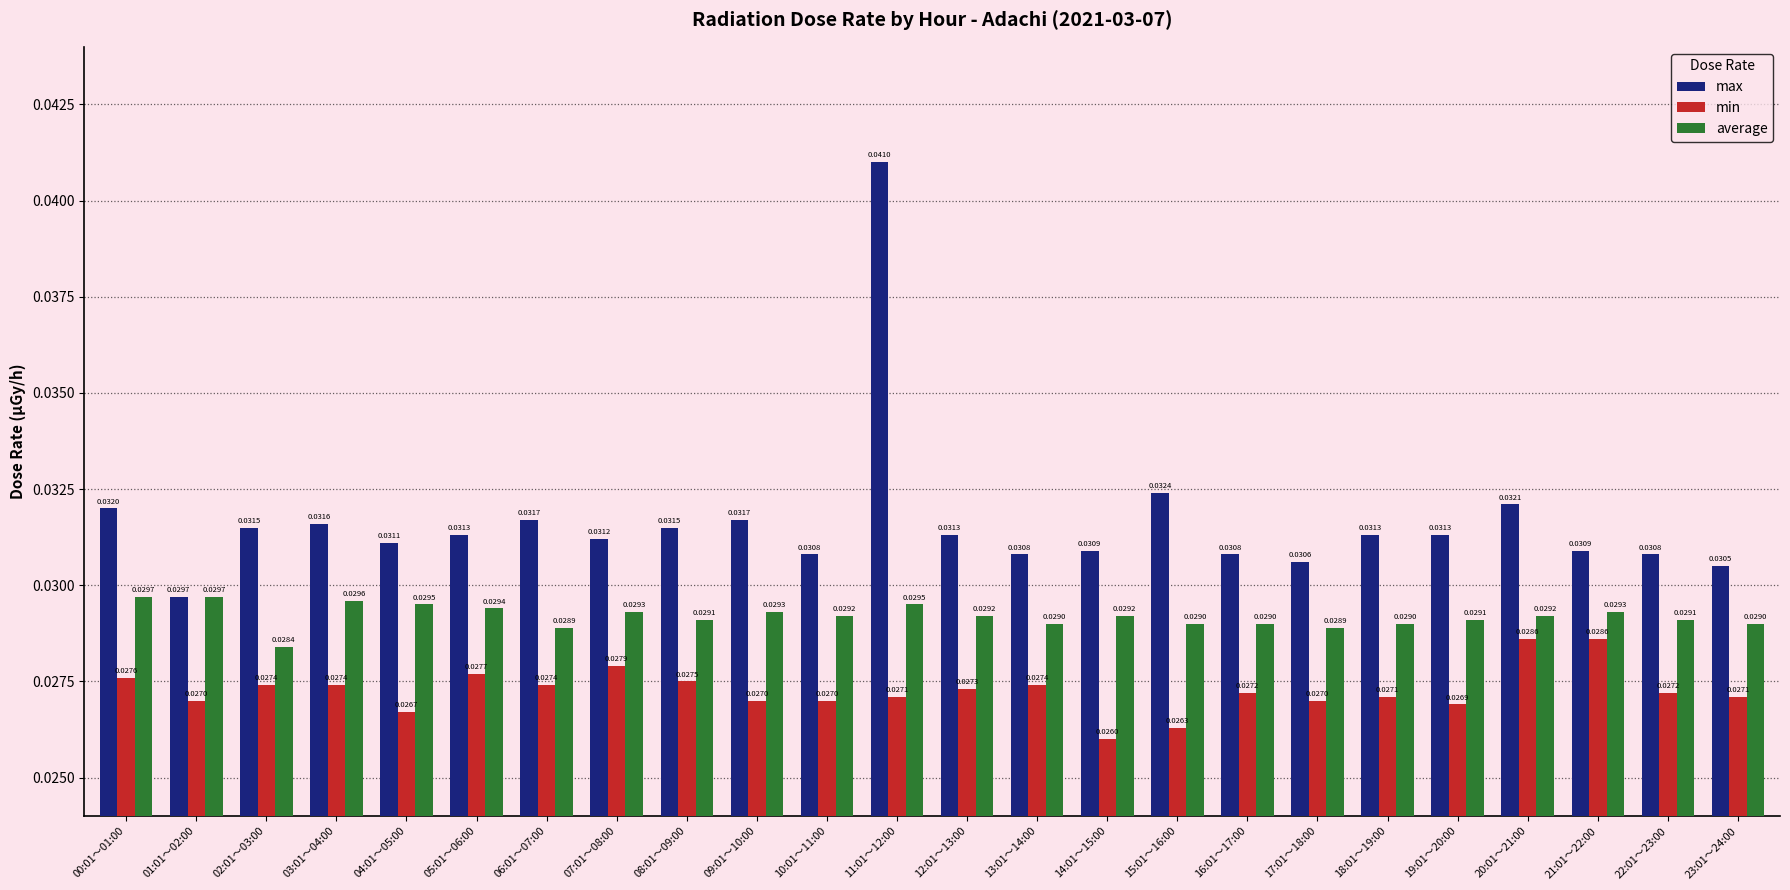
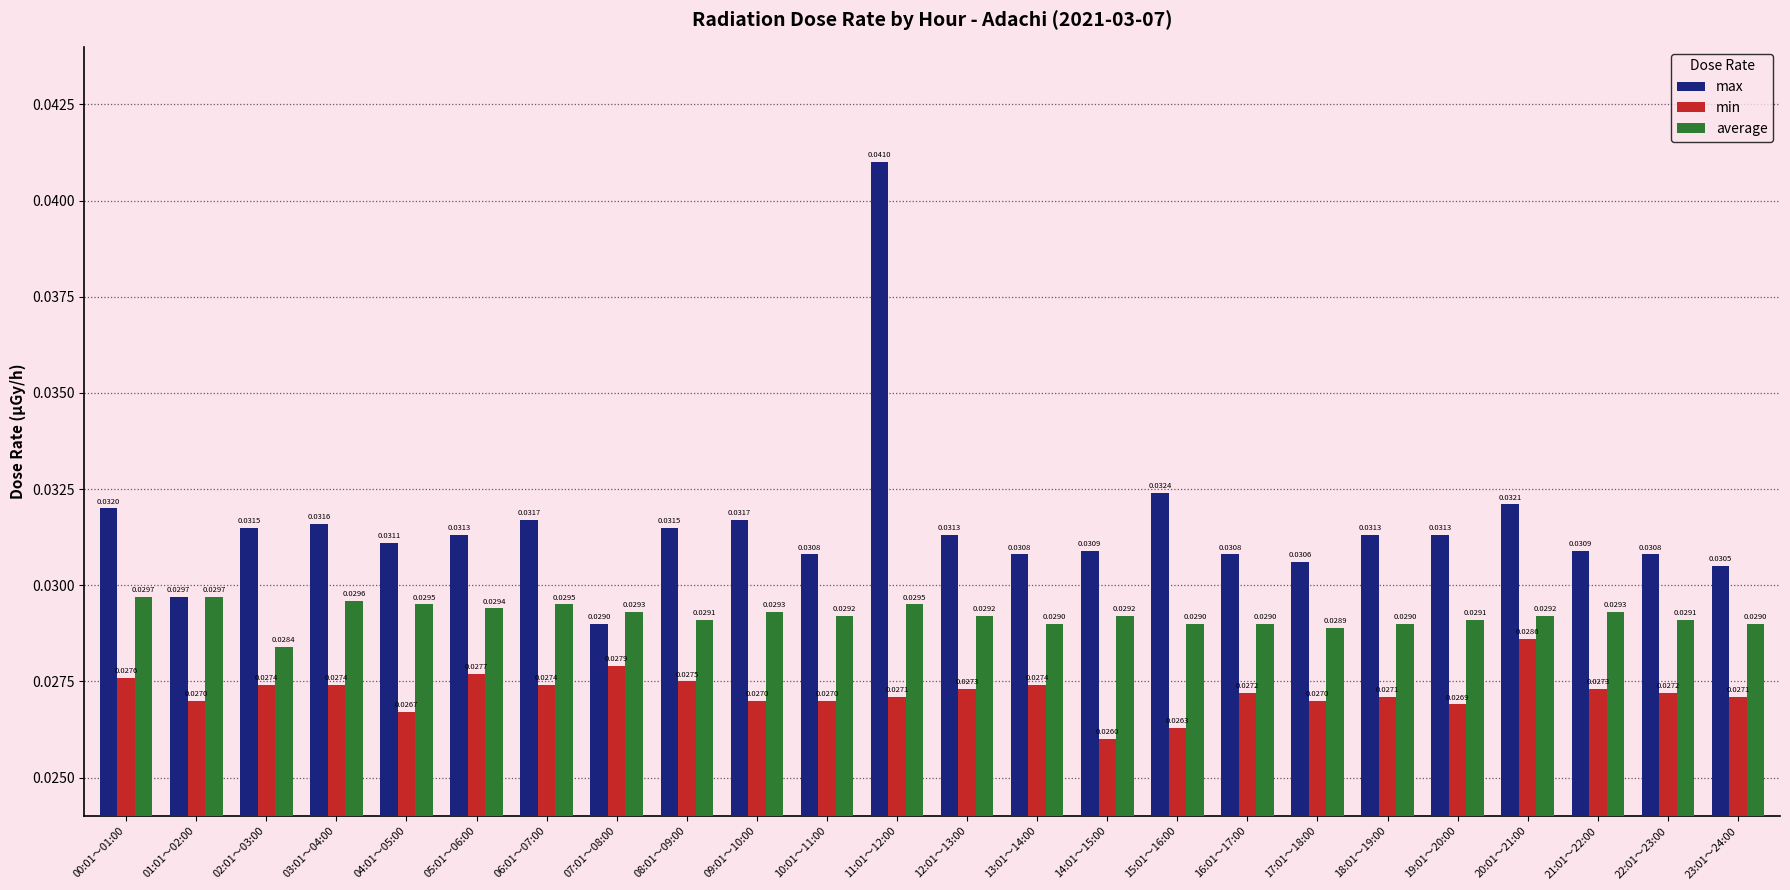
average, 06:01～07:00: 0.0289 -> 0.0295
max, 07:01～08:00: 0.0312 -> 0.0290
min, 21:01～22:00: 0.0286 -> 0.0273
